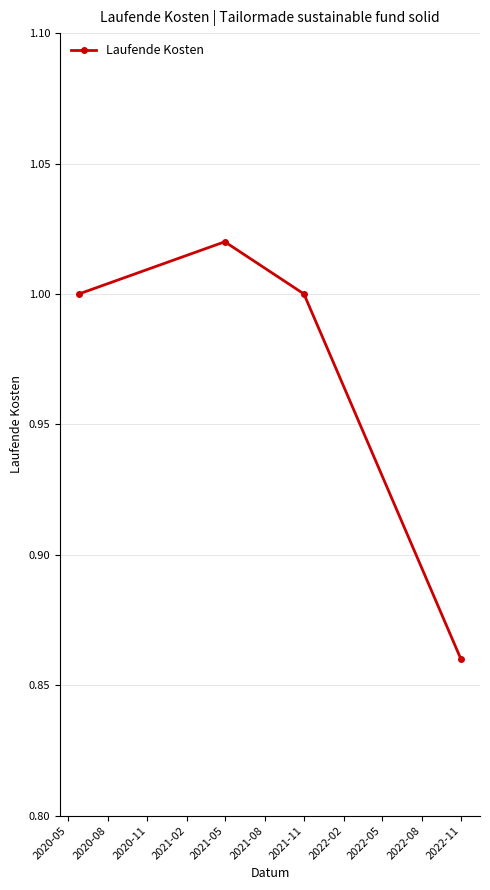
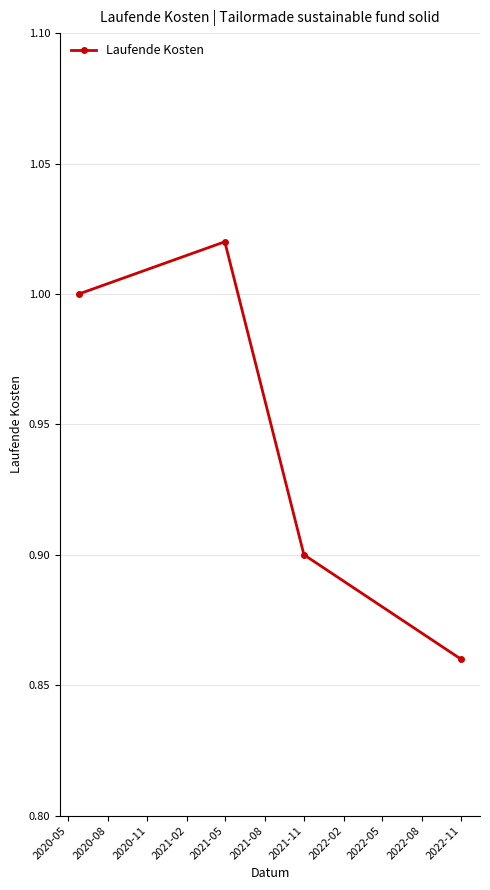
2021-11: 1.0 -> 0.9
